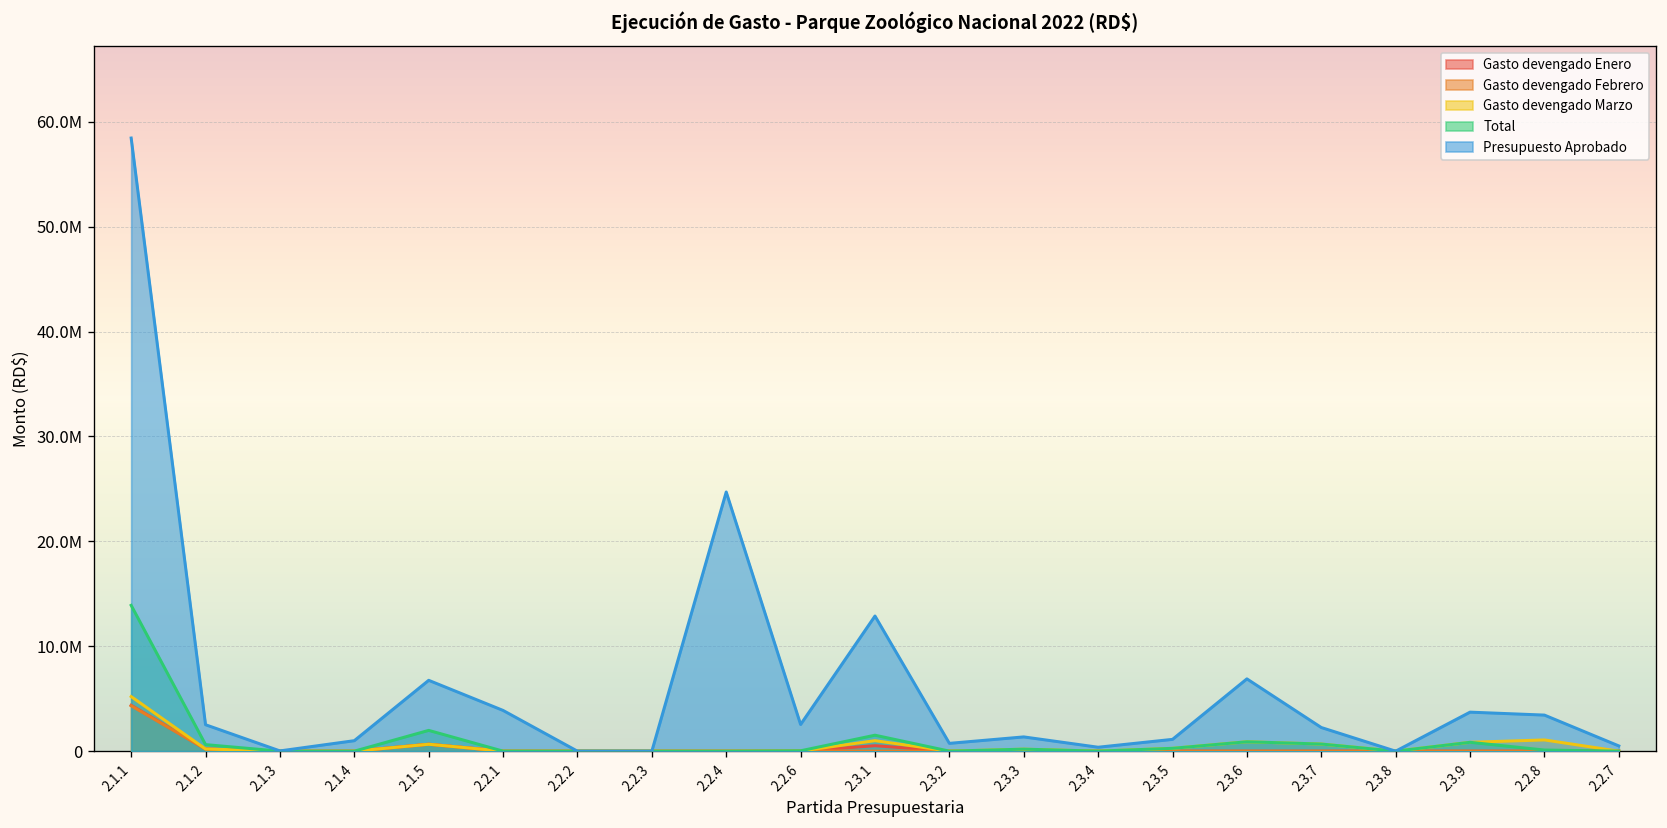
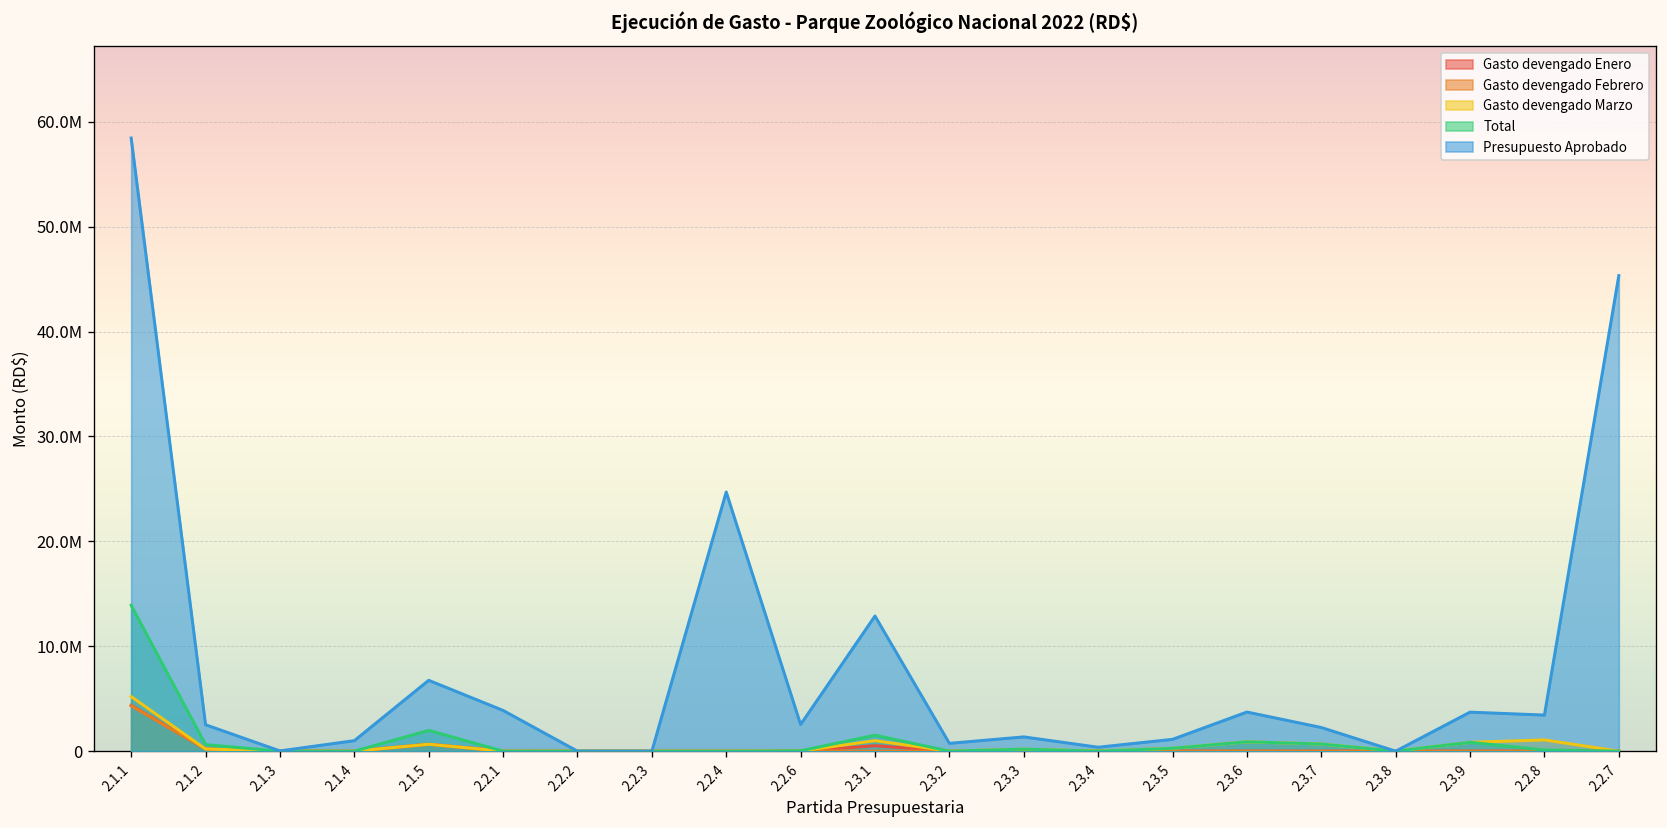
Presupuesto Aprobado, 2.3.6: 7000000 -> 4000000
Presupuesto Aprobado, 2.2.7: 1000000 -> 45000000
